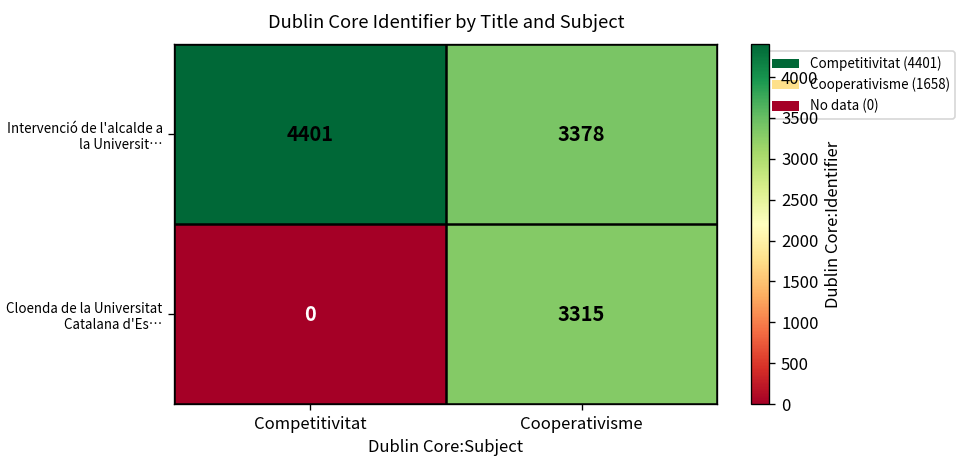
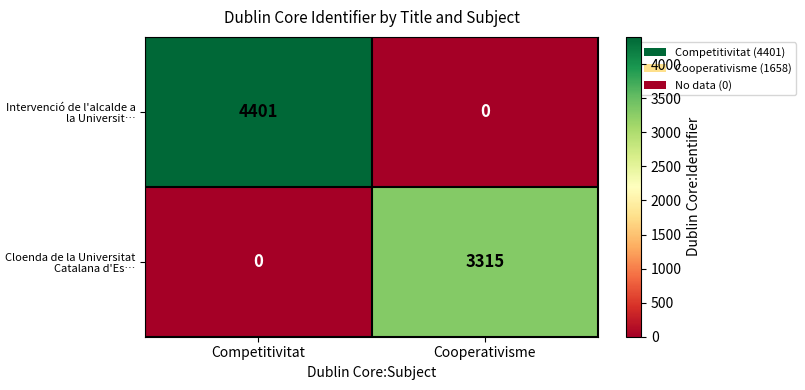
Intervenció de l'alcalde a la Universit…, Cooperativisme: 3378 -> 0
